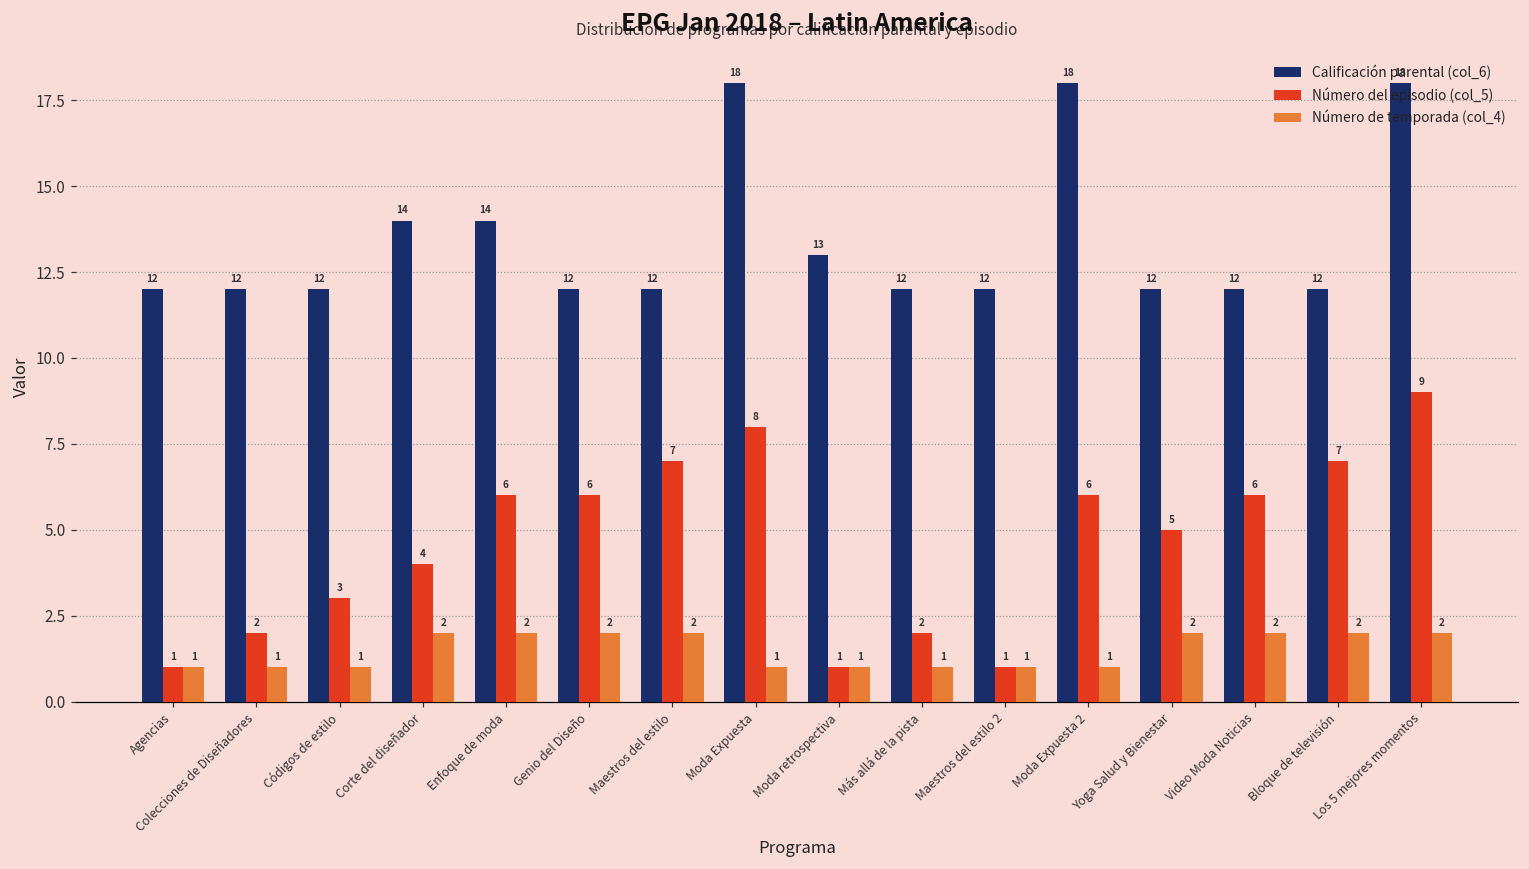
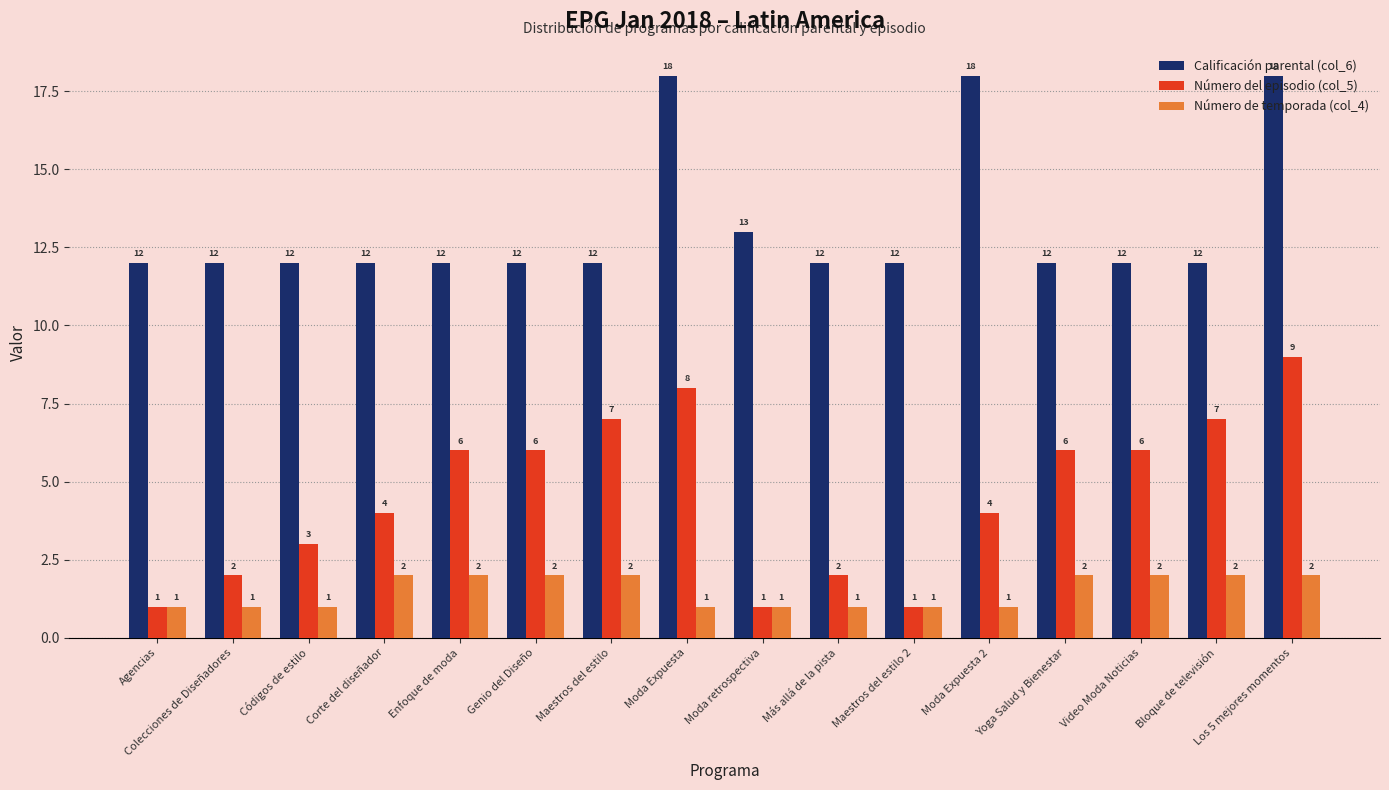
Calificación parental (col_6), Corte del diseñador: 14 -> 12
Calificación parental (col_6), Enfoque de moda: 14 -> 12
Número del episodio (col_5), Moda Expuesta 2: 6 -> 4
Número del episodio (col_5), Yoga Salud y Bienestar: 5 -> 6
